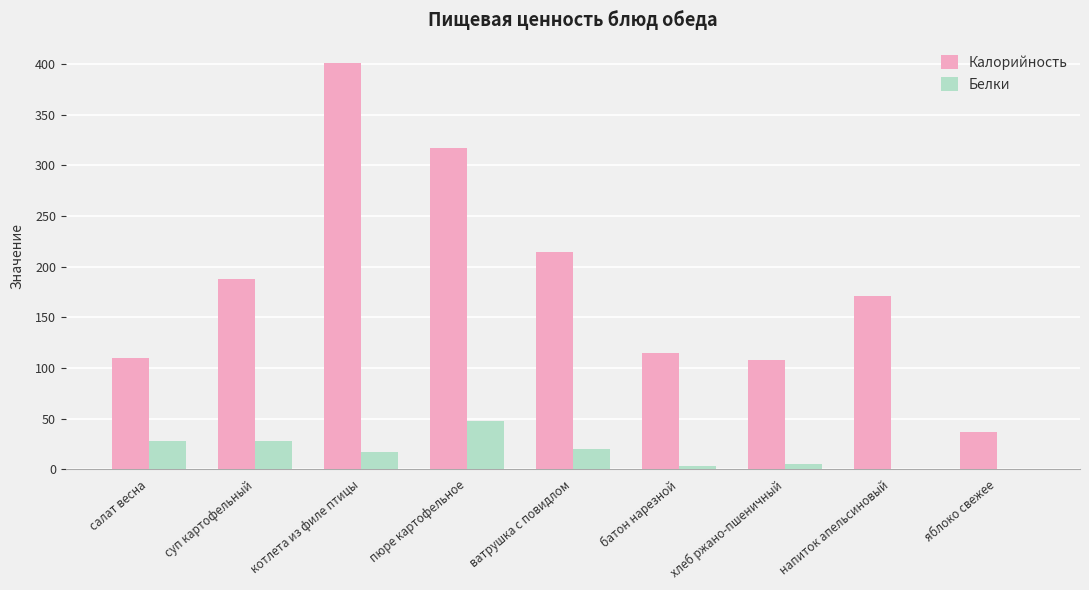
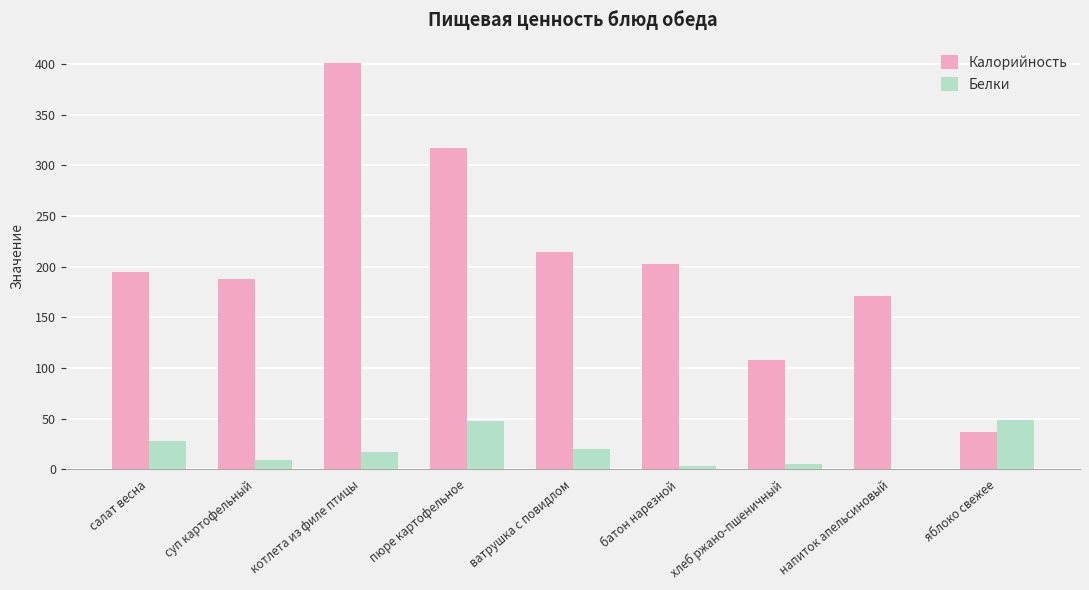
Калорийность, салат весна: 110 -> 195
Белки, суп картофельный: 28 -> 9
Калорийность, батон нарезной: 115 -> 203
Белки, яблоко свежее: 0 -> 49
